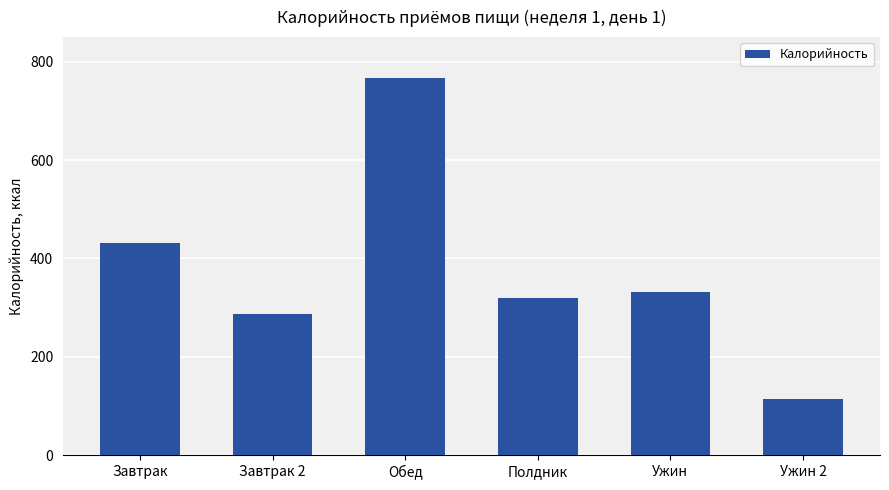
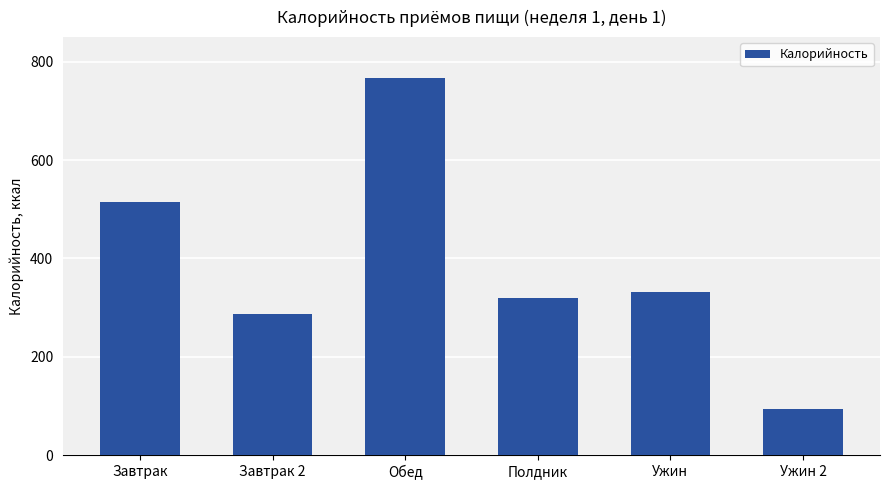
Завтрак: 430 -> 520
Ужин 2: 110 -> 90
